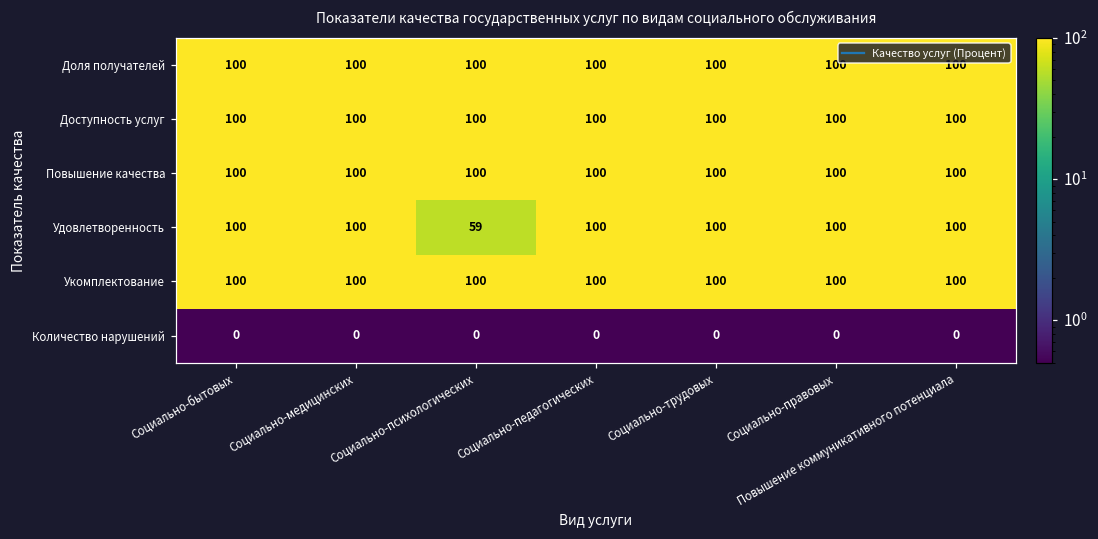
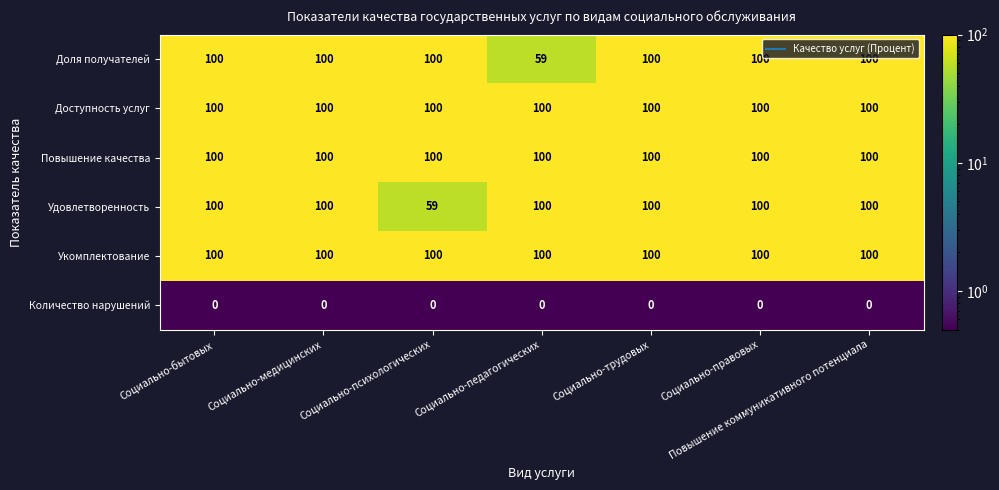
Доля получателей, Социально-педагогических: 100 -> 59
